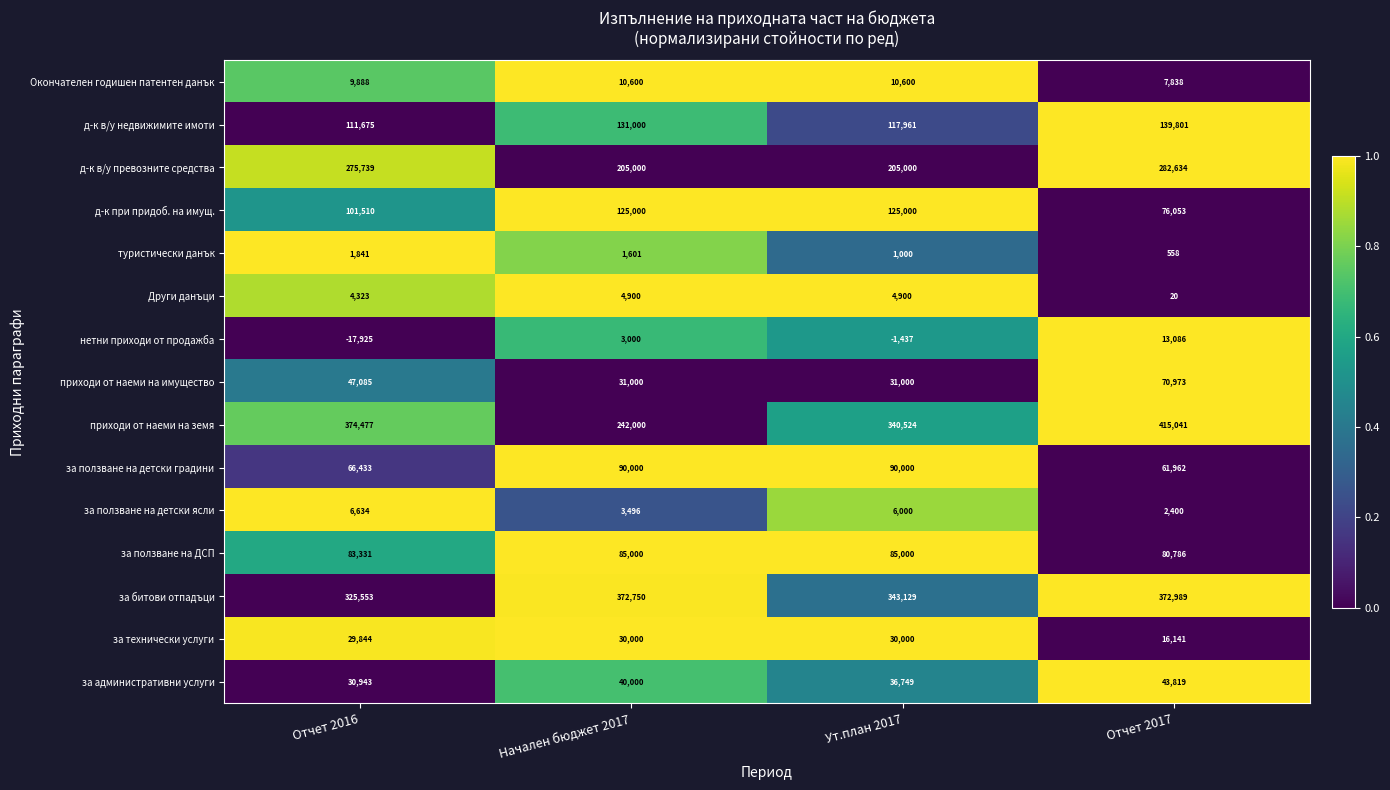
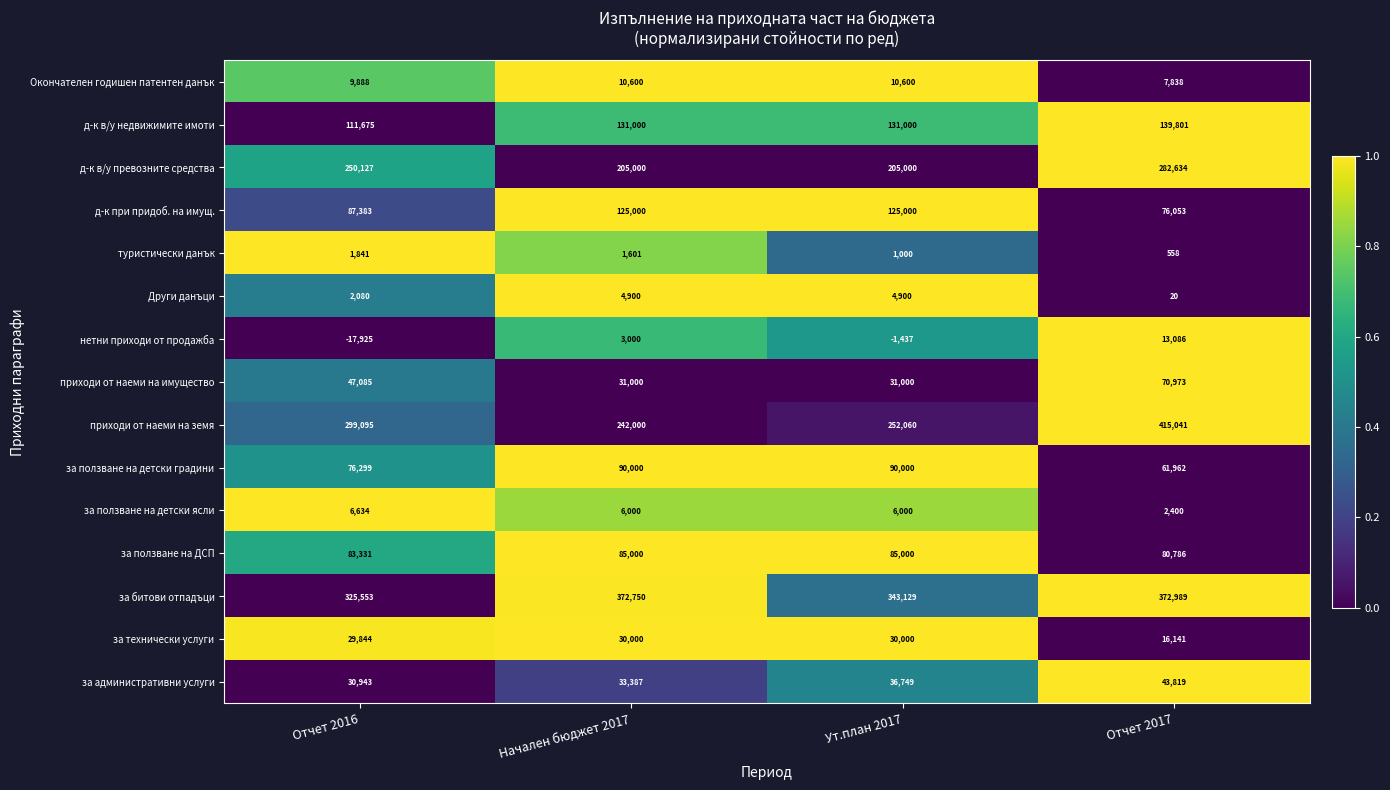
д-к в/у недвижимите имоти, Ут.план 2017: 117,961 -> 131,000
д-к в/у превозните средства, Отчет 2016: 275,739 -> 250,127
д-к при придоб. на имущ., Отчет 2016: 101,510 -> 87,383
Други данъци, Отчет 2016: 4,323 -> 2,080
приходи от наеми на земя, Отчет 2016: 374,477 -> 299,095
приходи от наеми на земя, Ут.план 2017: 340,524 -> 252,060
за ползване на детски градини, Отчет 2016: 66,433 -> 76,299
за ползване на детски ясли, Начален бюджет 2017: 3,496 -> 6,000
за административни услуги, Начален бюджет 2017: 40,000 -> 33,387
